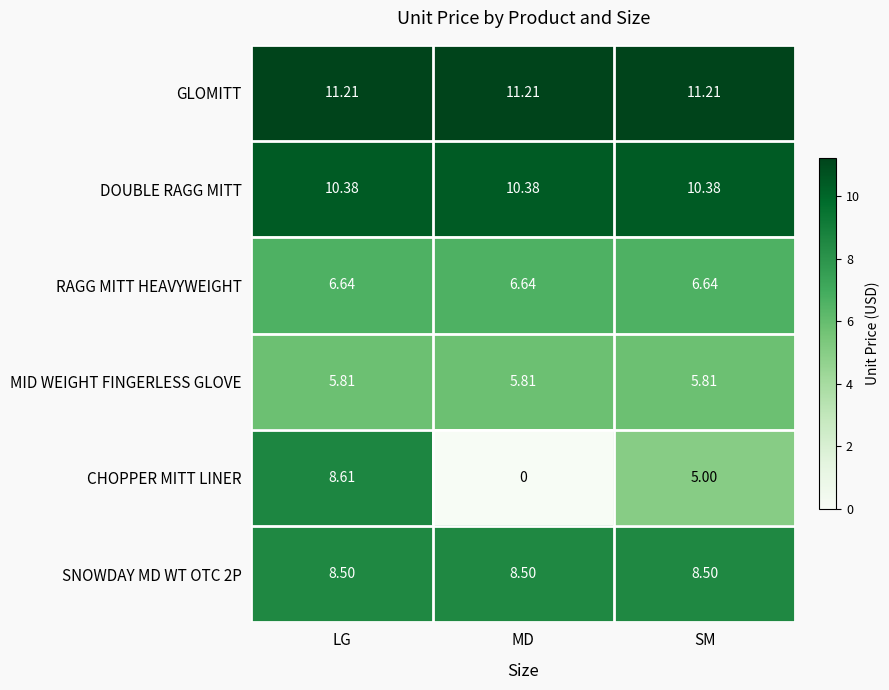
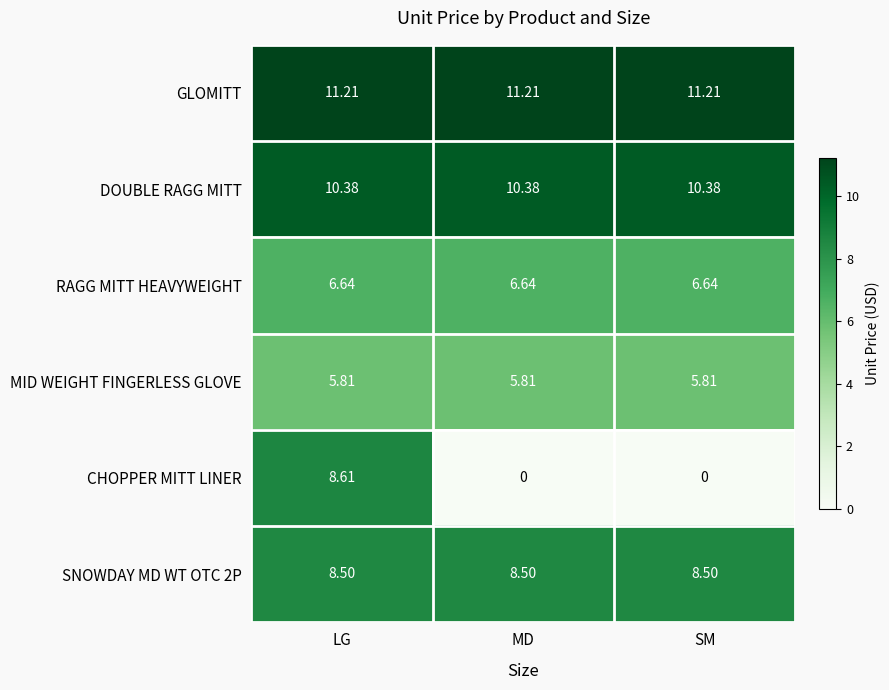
CHOPPER MITT LINER, SM: 5.00 -> 0
